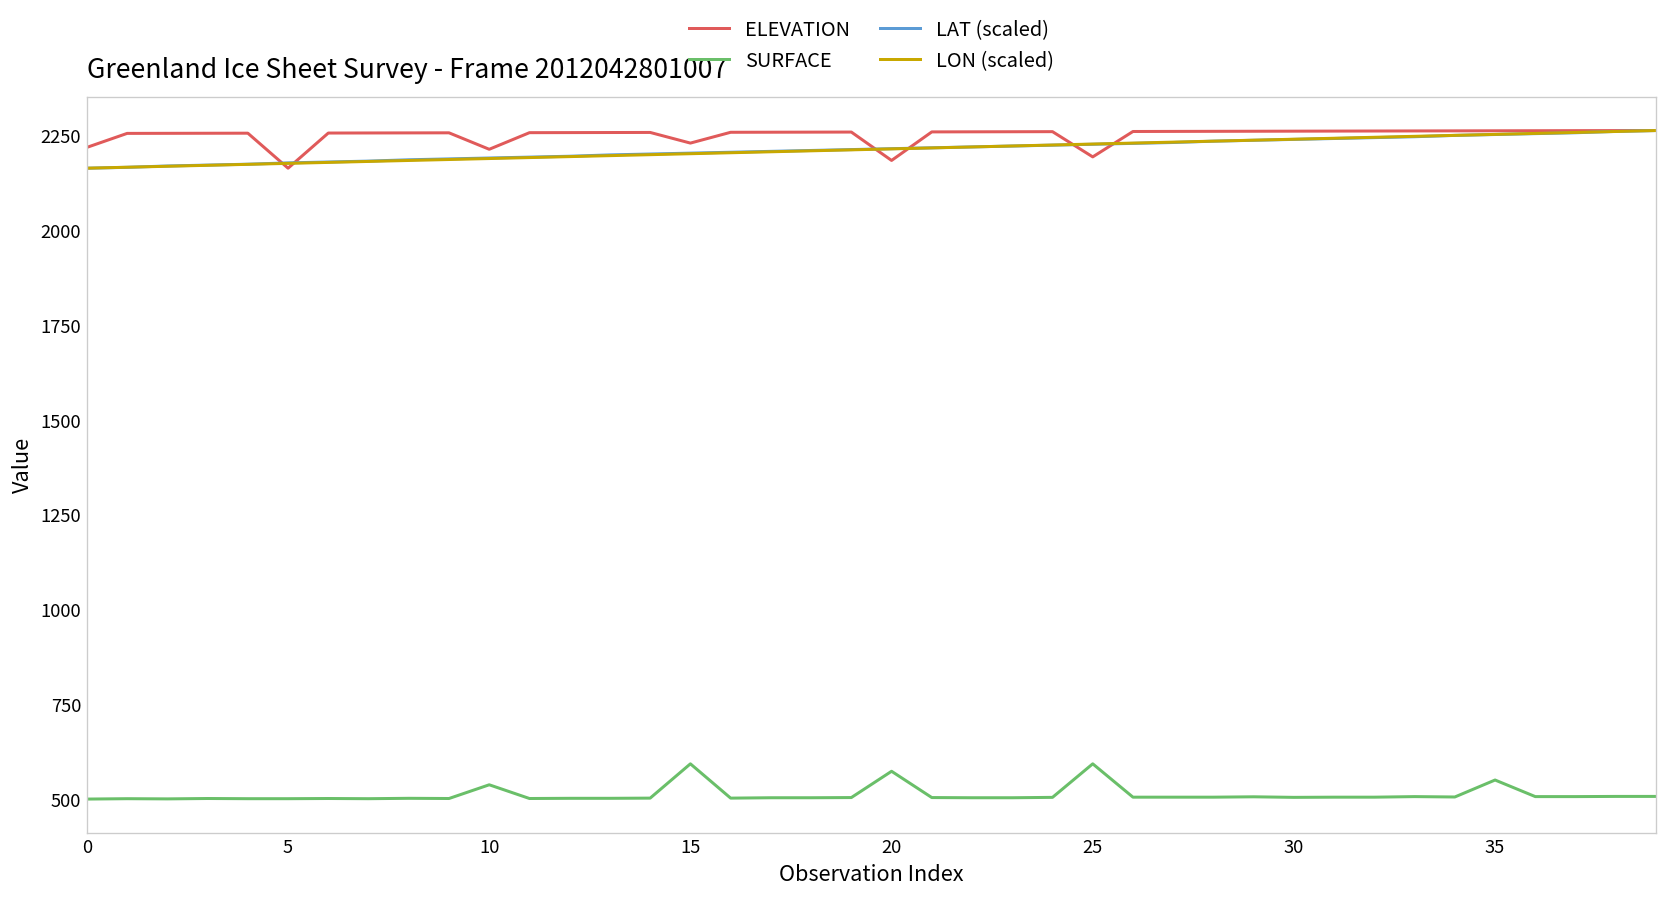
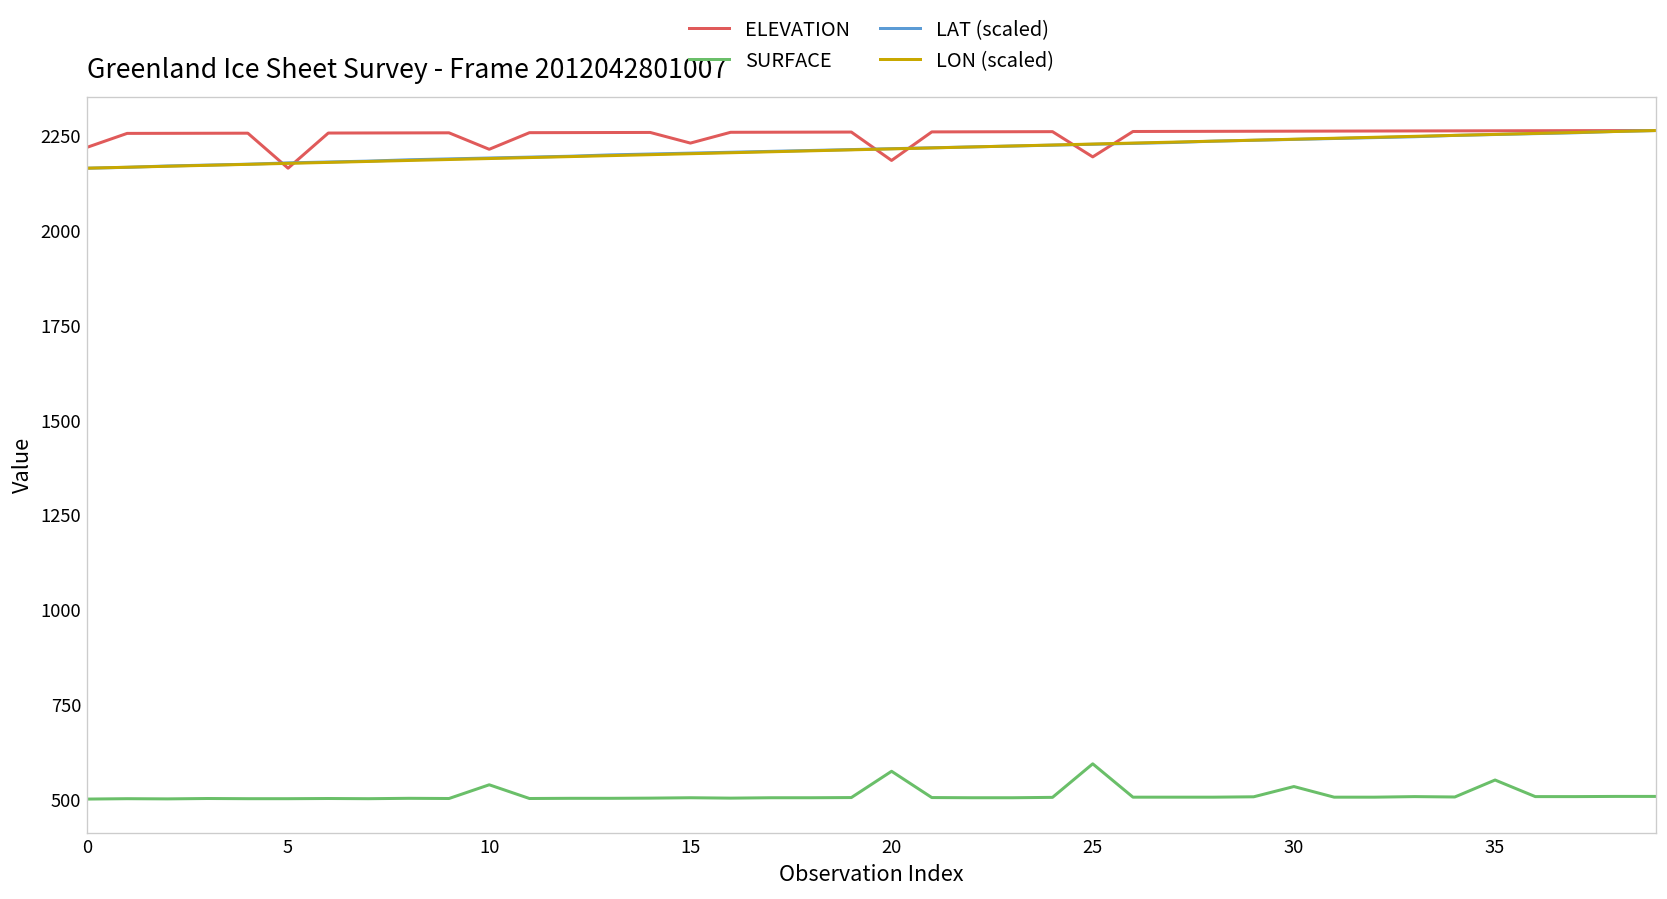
SURFACE, 15: 590 -> 500
SURFACE, 30: 510 -> 530
